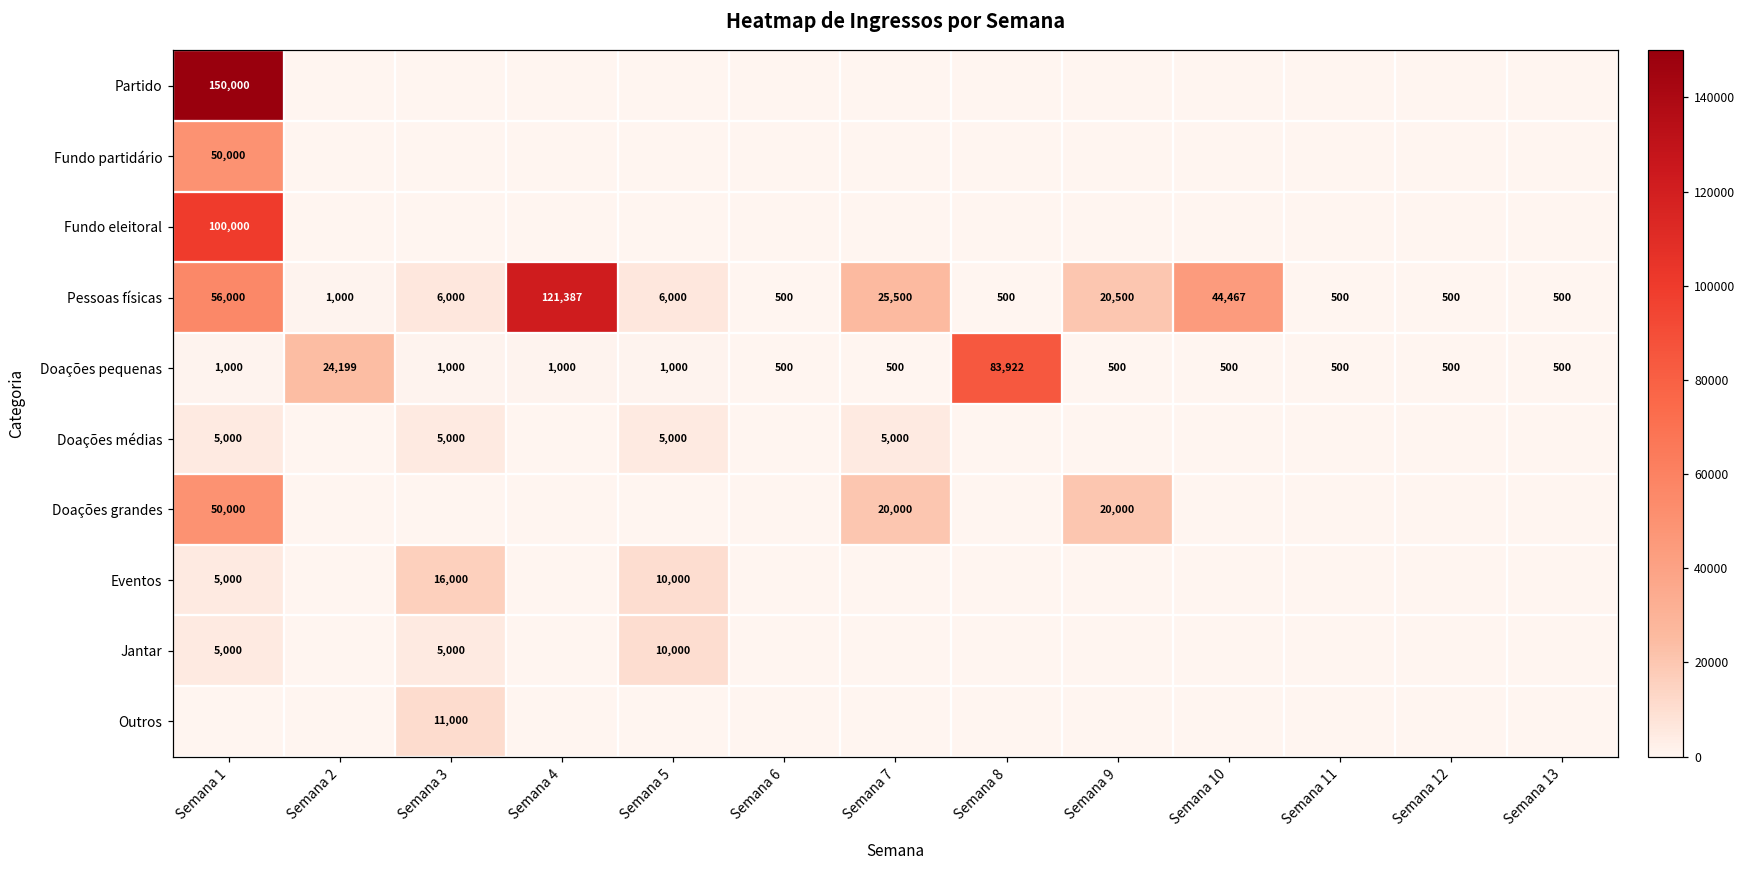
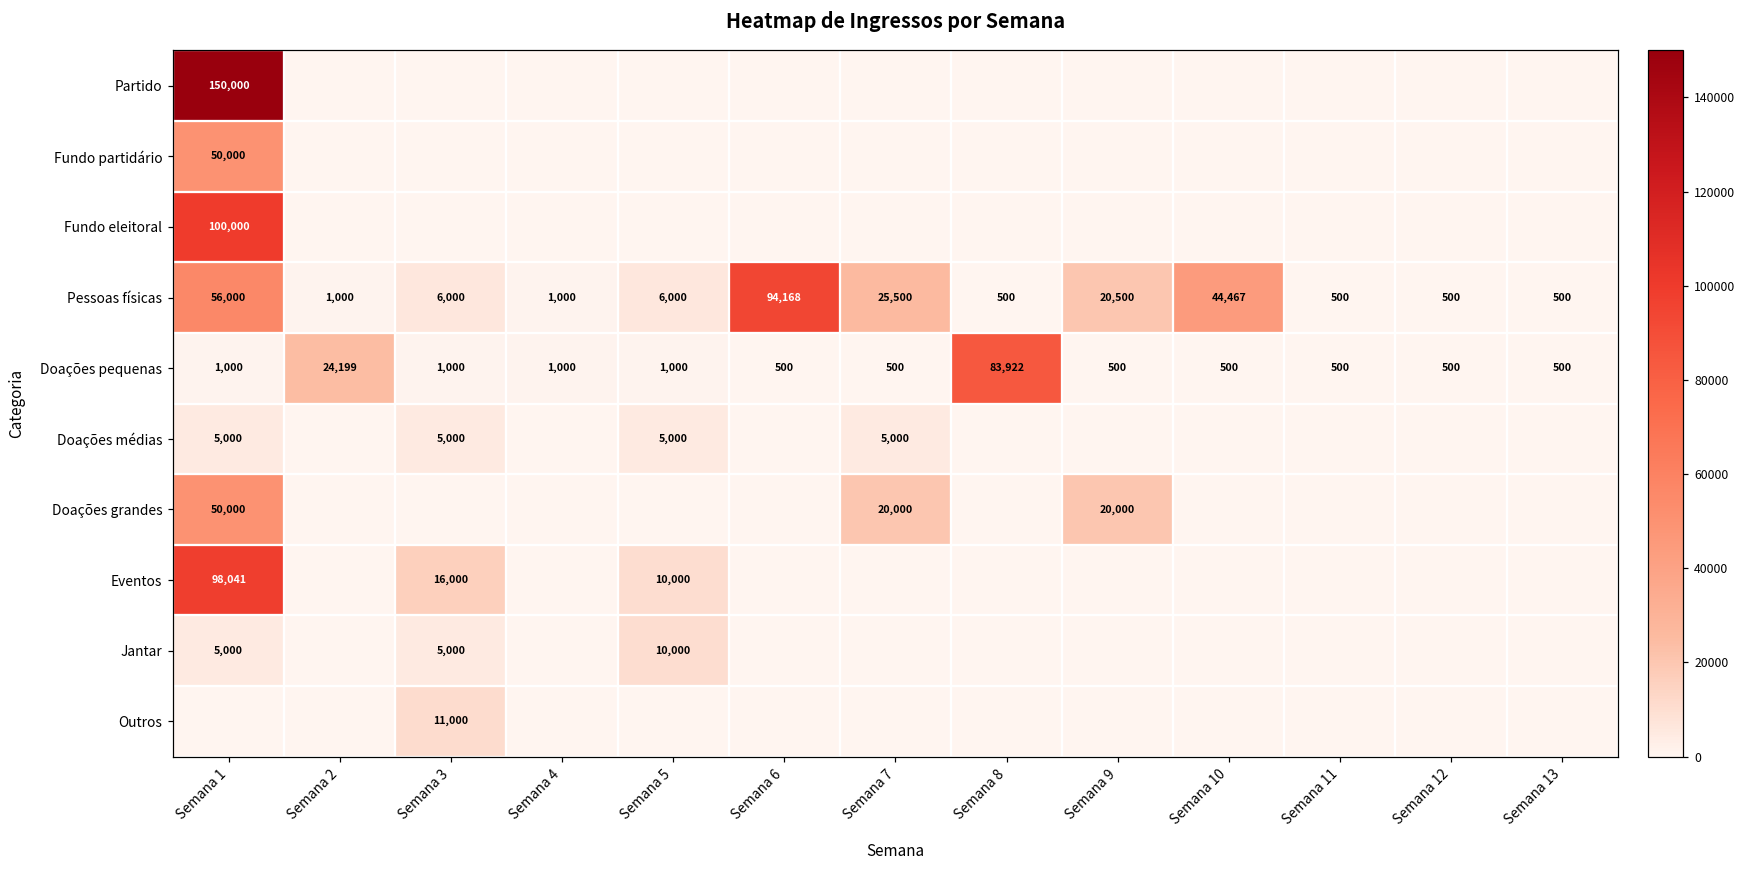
Pessoas físicas, Semana 4: 121,387 -> 1,000
Pessoas físicas, Semana 6: 500 -> 94,168
Eventos, Semana 1: 5,000 -> 98,041
